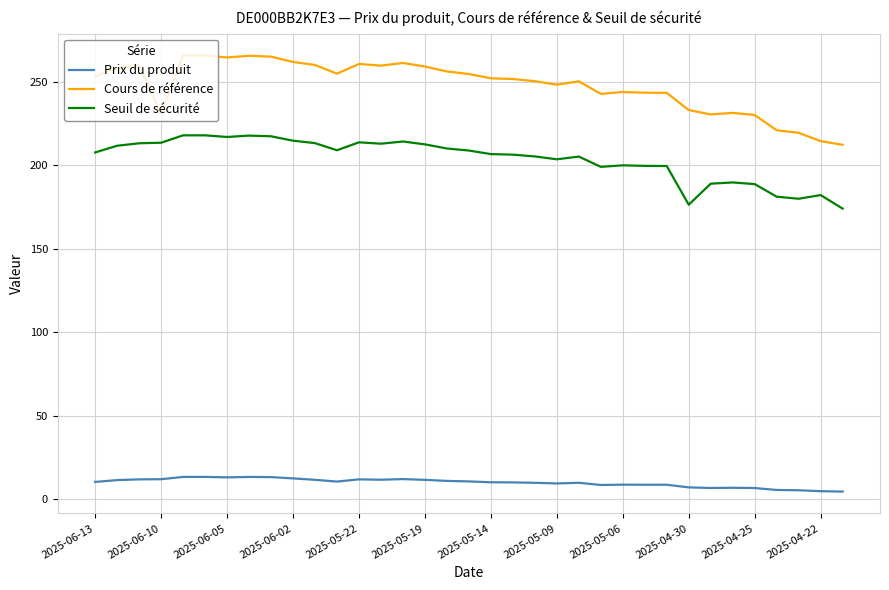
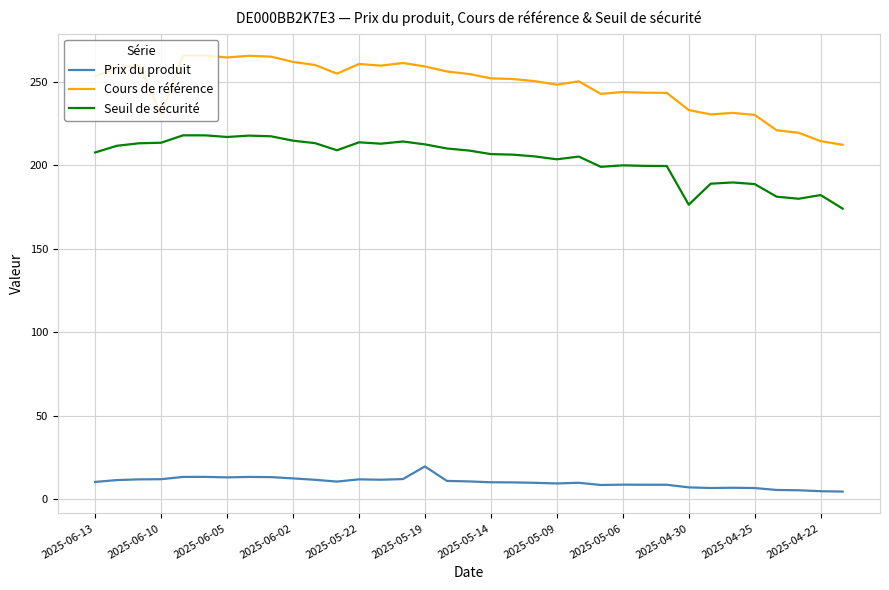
Prix du produit, 2025-05-19: 12 -> 20
